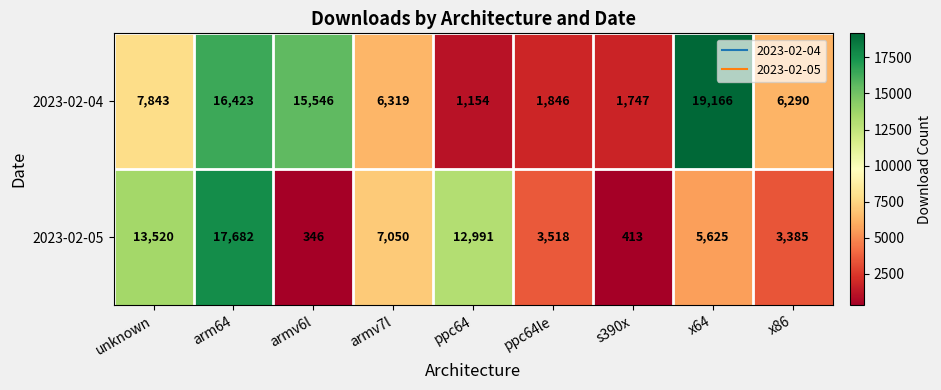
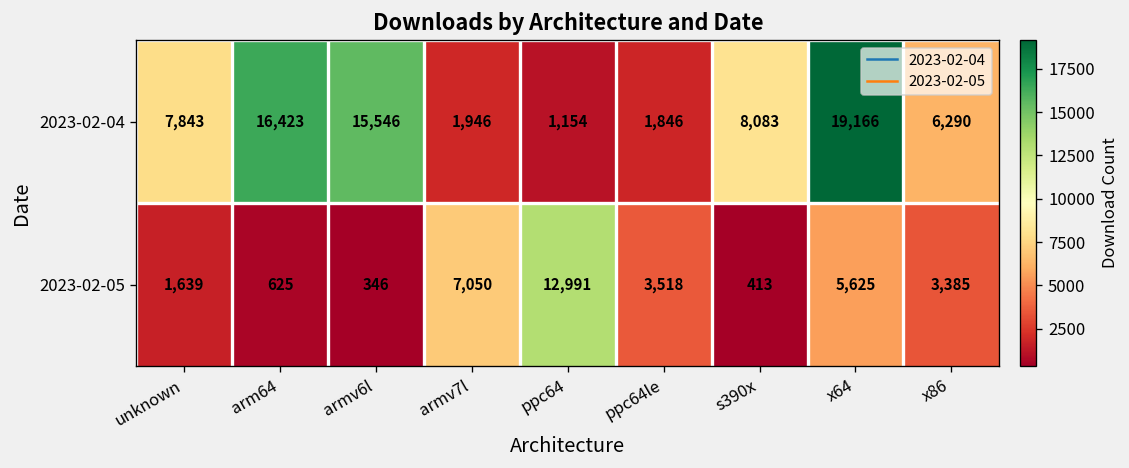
2023-02-04, armv7l: 6,319 -> 1,946
2023-02-04, s390x: 1,747 -> 8,083
2023-02-05, unknown: 13,520 -> 1,639
2023-02-05, arm64: 17,682 -> 625
